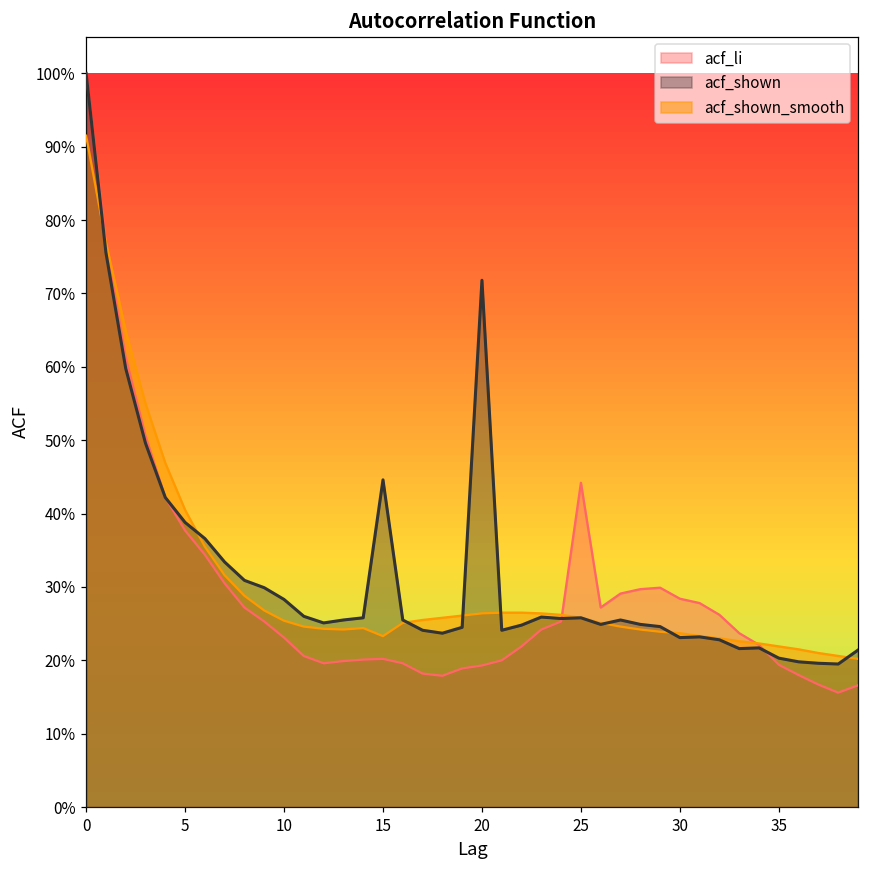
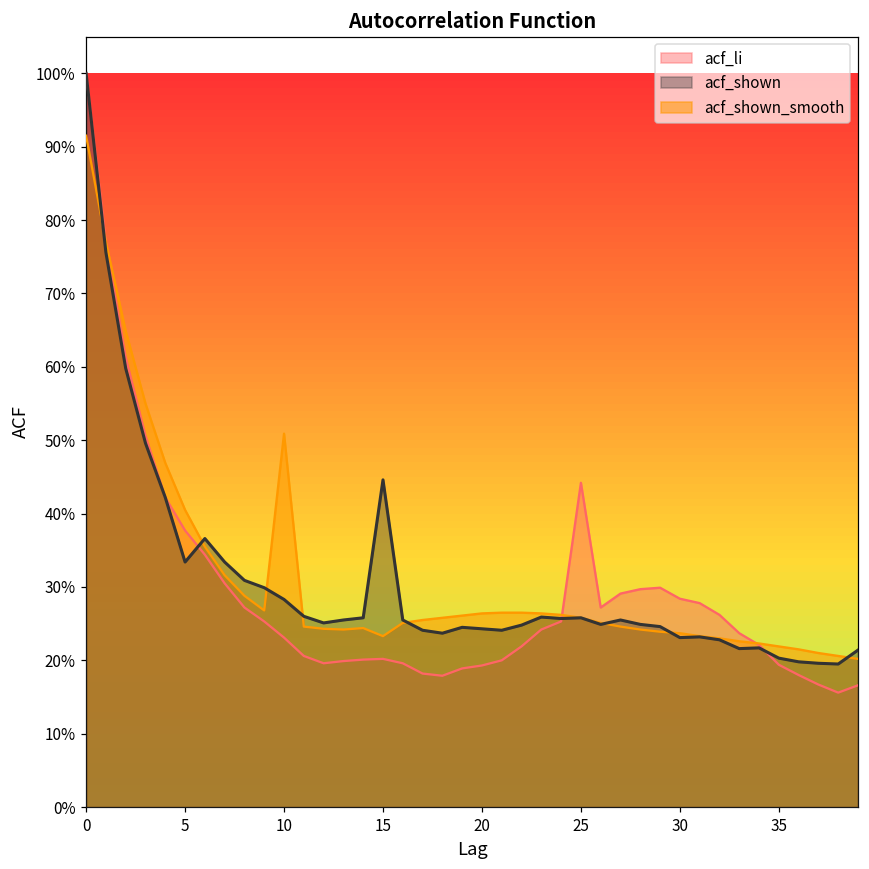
acf_shown, 5: 39% -> 33%
acf_shown_smooth, 10: 25% -> 51%
acf_shown, 20: 72% -> 24%
